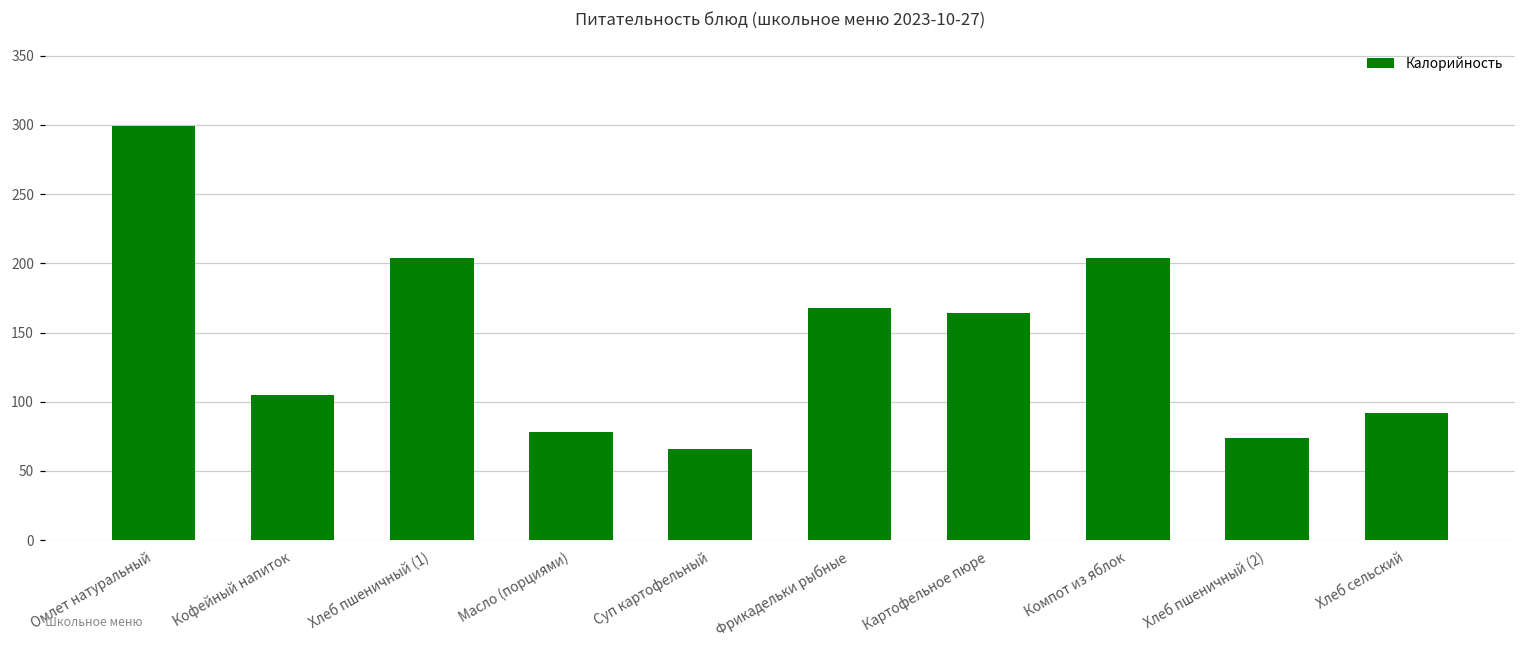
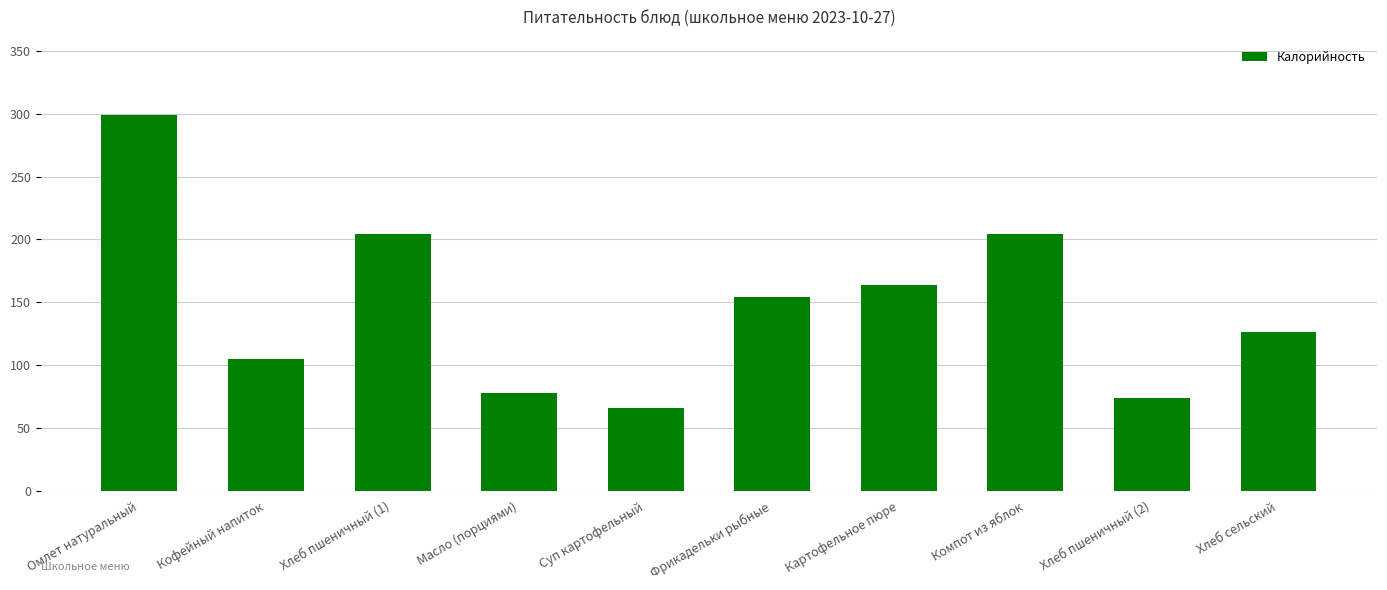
Фрикадельки рыбные: 168 -> 154
Хлеб сельский: 92 -> 126
